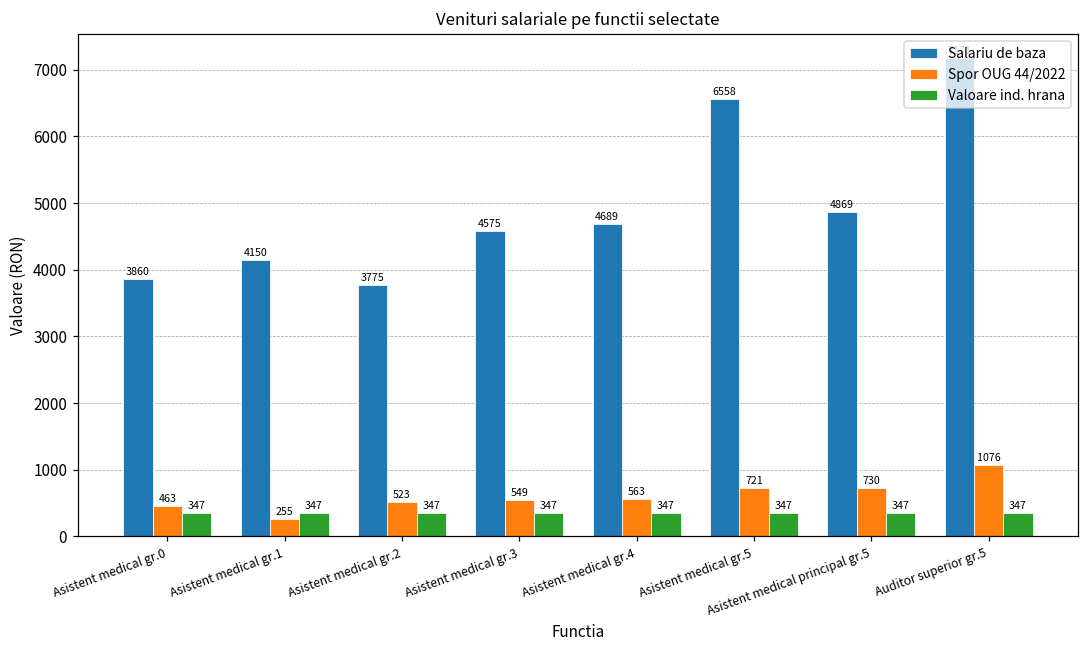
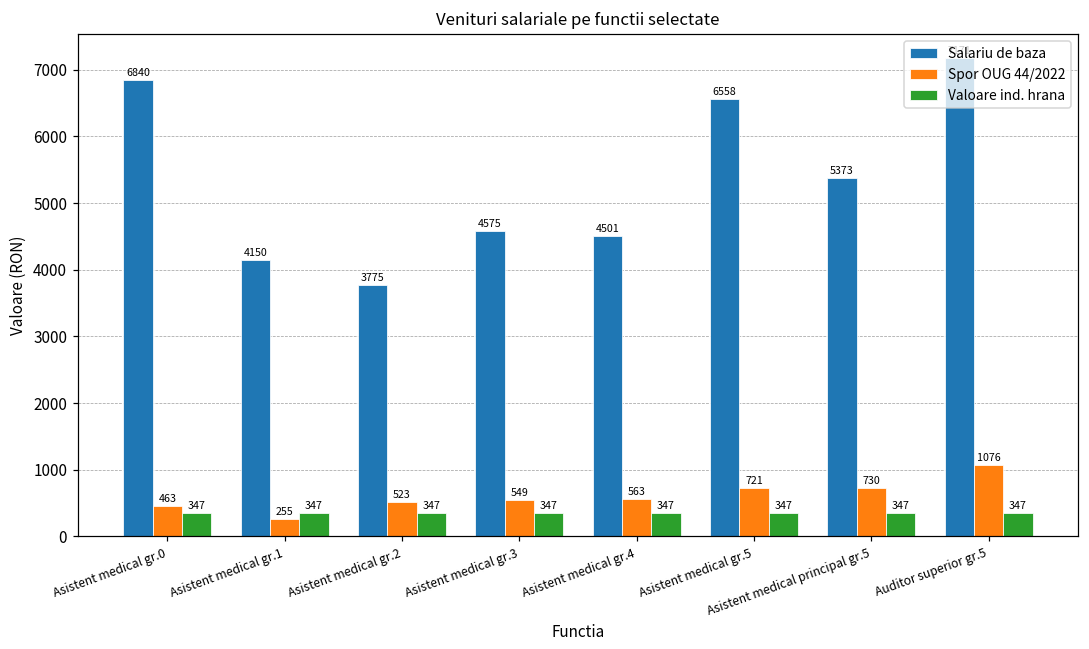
Salariu de baza, Asistent medical gr.0: 3860 -> 6840
Salariu de baza, Asistent medical gr.4: 4689 -> 4501
Salariu de baza, Asistent medical principal gr.5: 4869 -> 5373
